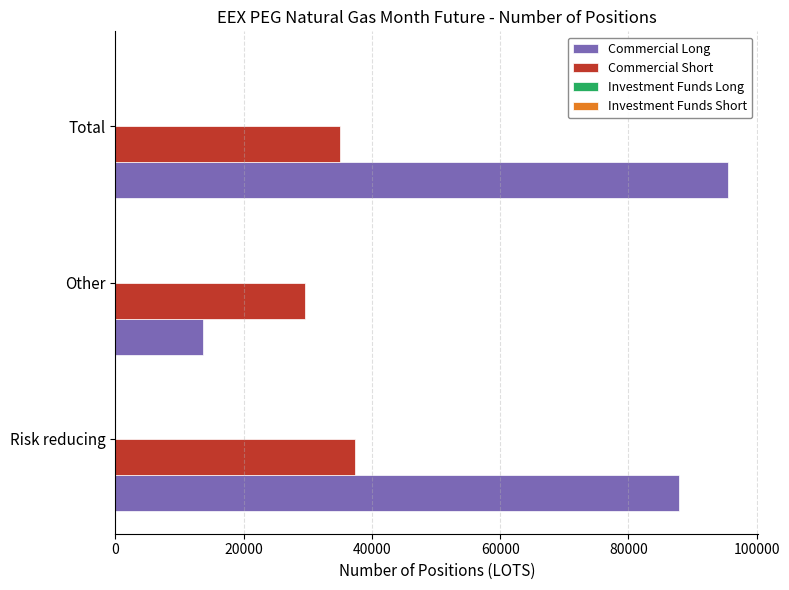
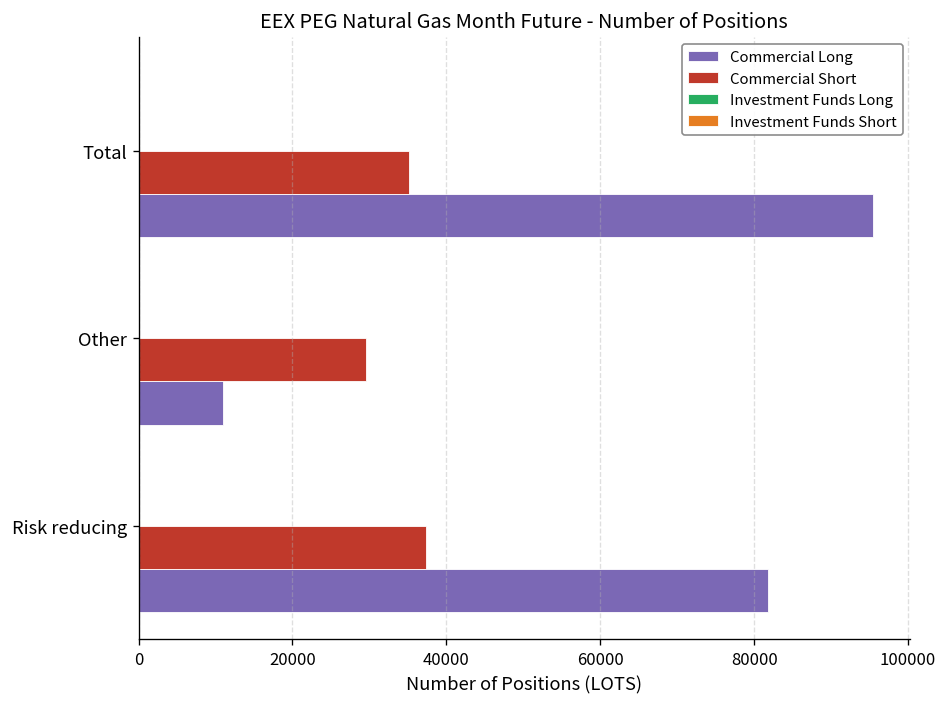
Commercial Long, Other: 14000 -> 11000
Commercial Long, Risk reducing: 88000 -> 82000
